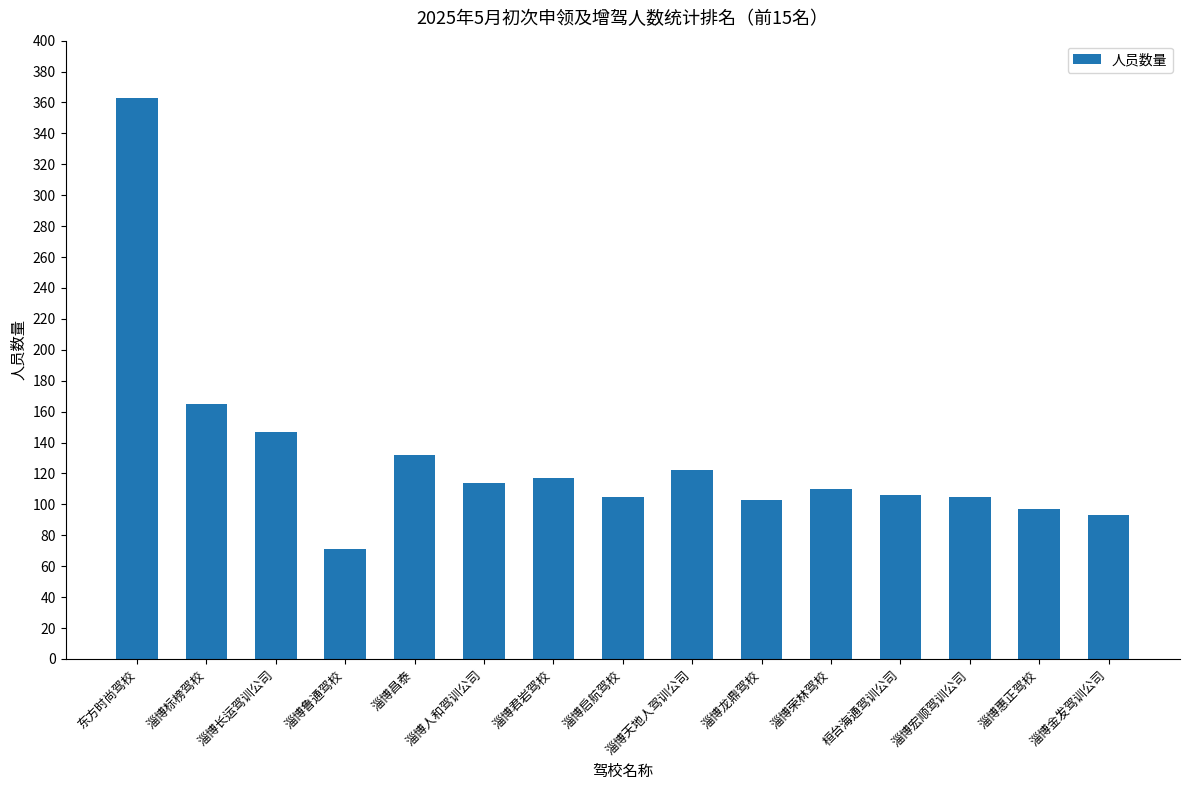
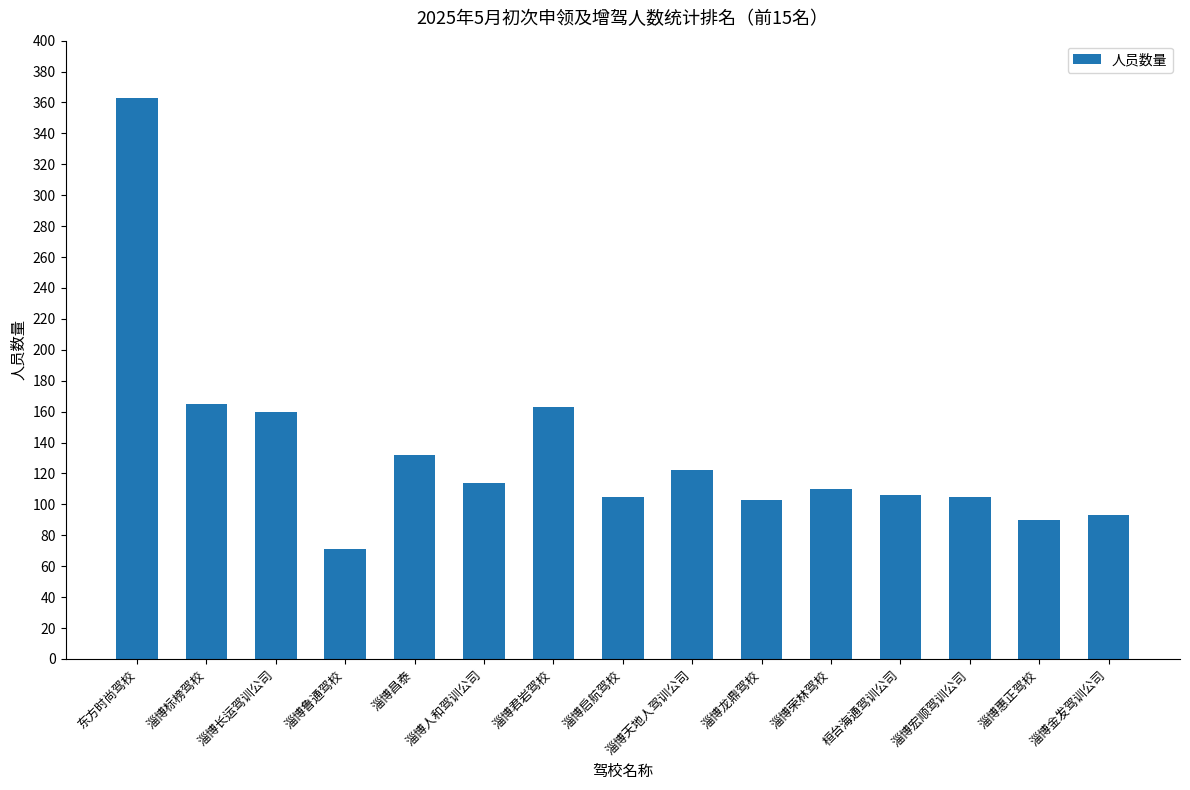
淄博长运驾训公司: 147 -> 160
淄博君岩驾校: 117 -> 163
淄博惠正驾校: 97 -> 90
